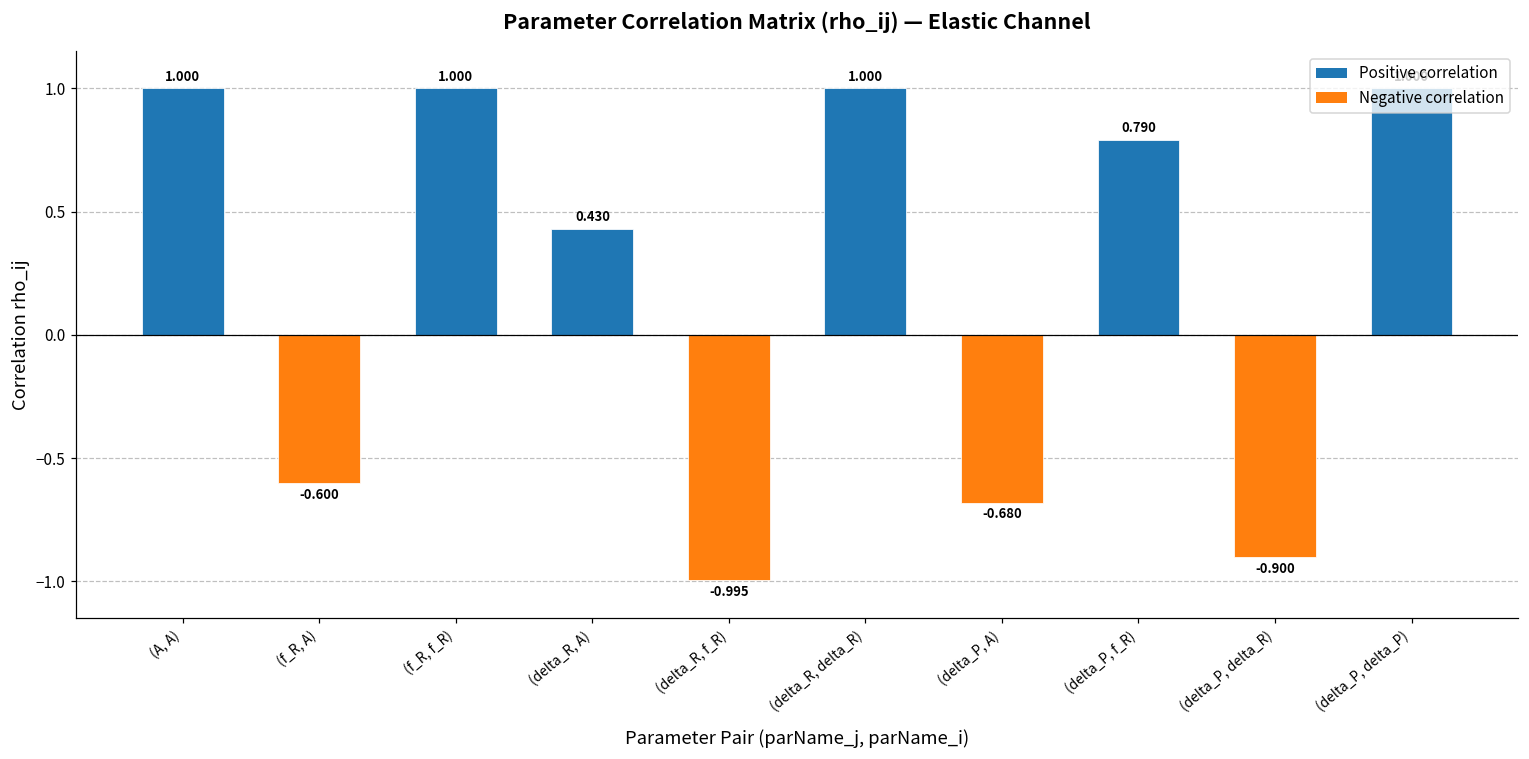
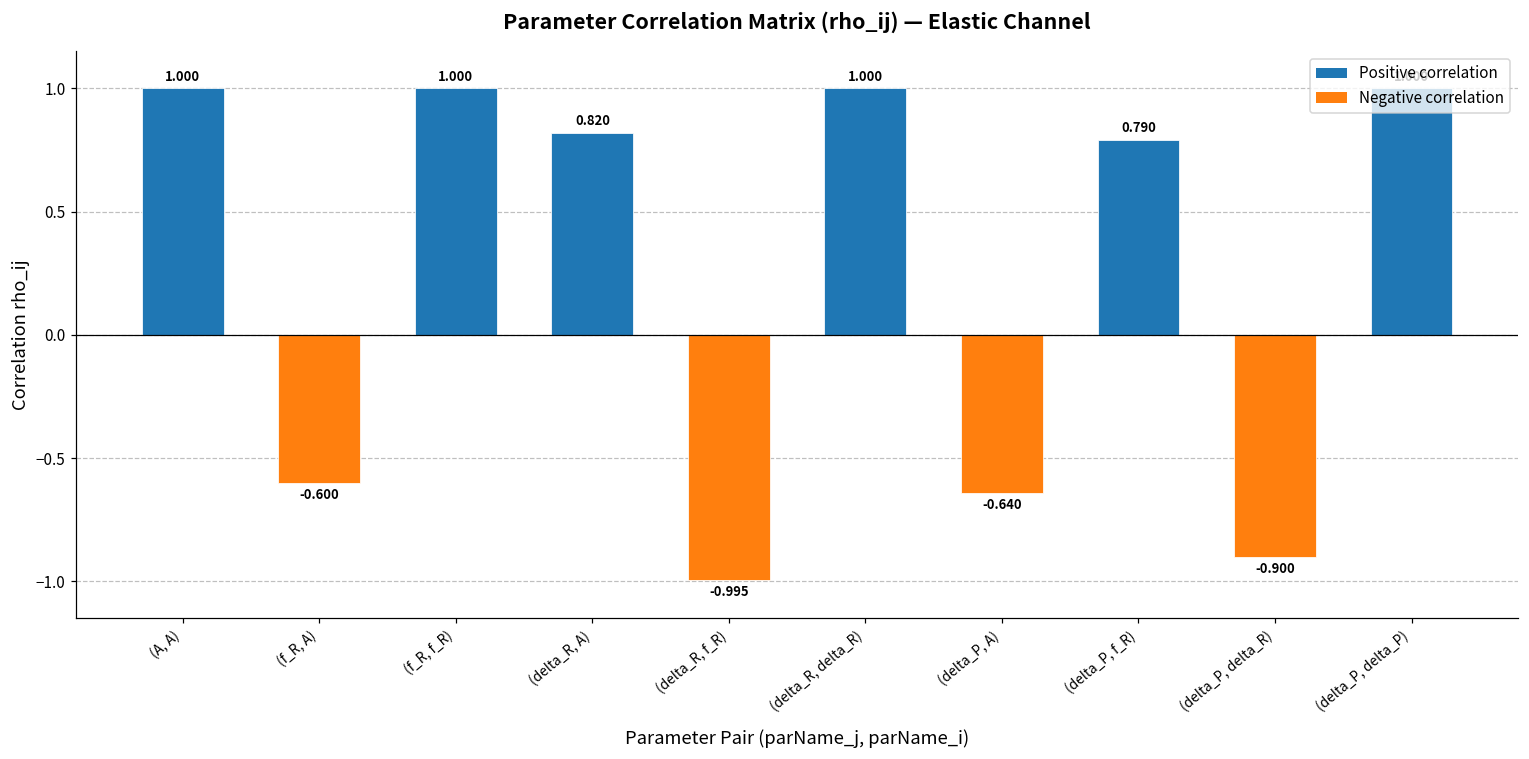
(delta_R, A): 0.430 -> 0.820
(delta_P, A): -0.680 -> -0.640
